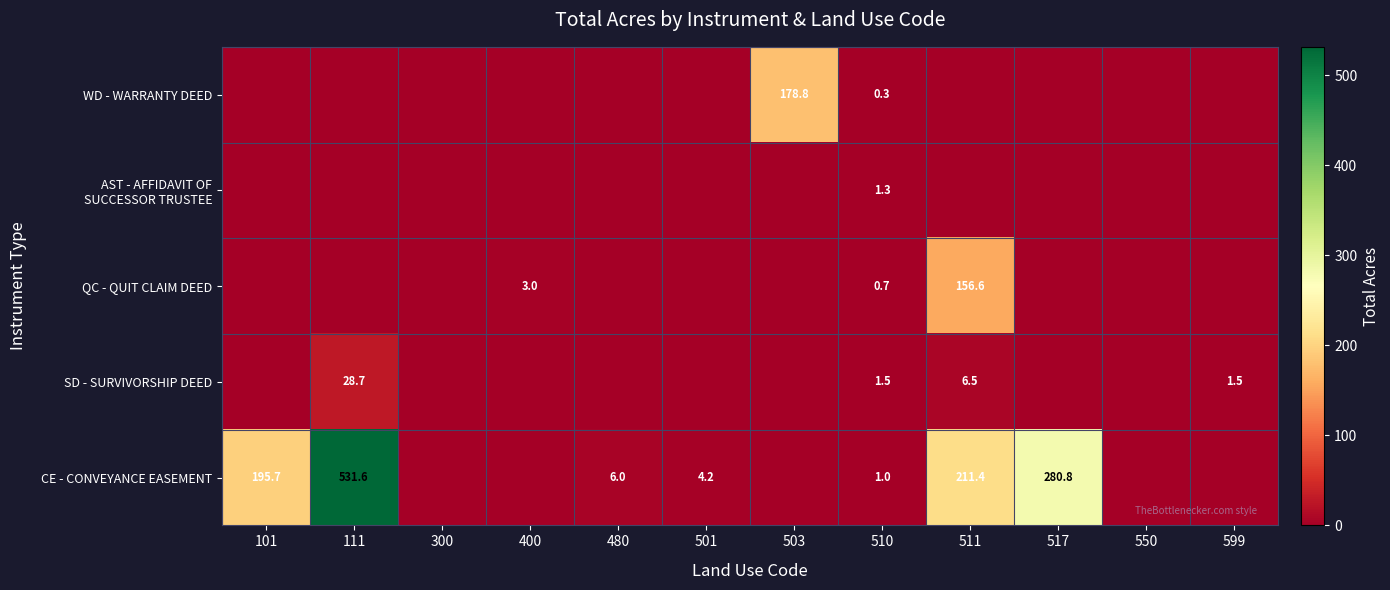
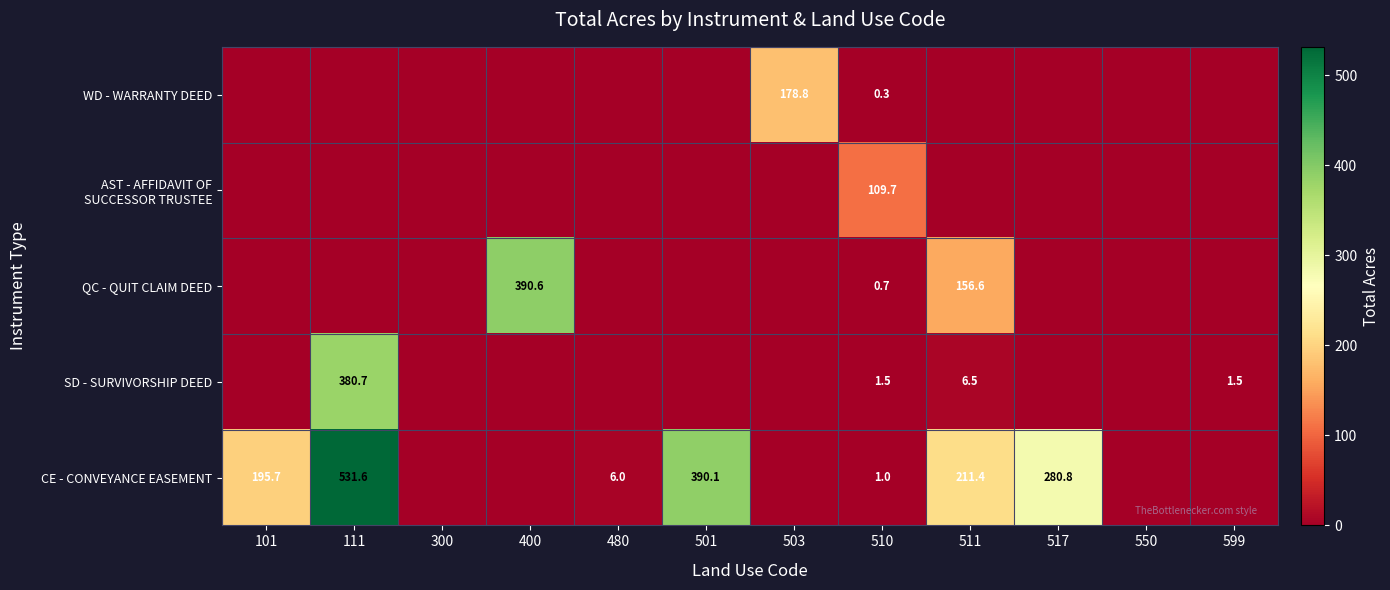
AST - AFFIDAVIT OF SUCCESSOR TRUSTEE, 510: 1.3 -> 109.7
QC - QUIT CLAIM DEED, 400: 3.0 -> 390.6
SD - SURVIVORSHIP DEED, 111: 28.7 -> 380.7
CE - CONVEYANCE EASEMENT, 501: 4.2 -> 390.1
